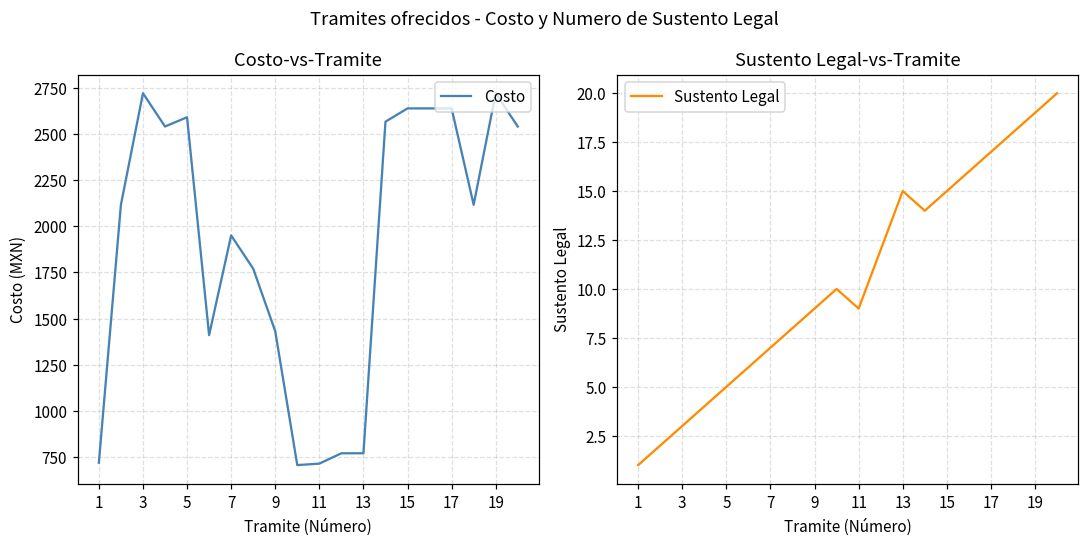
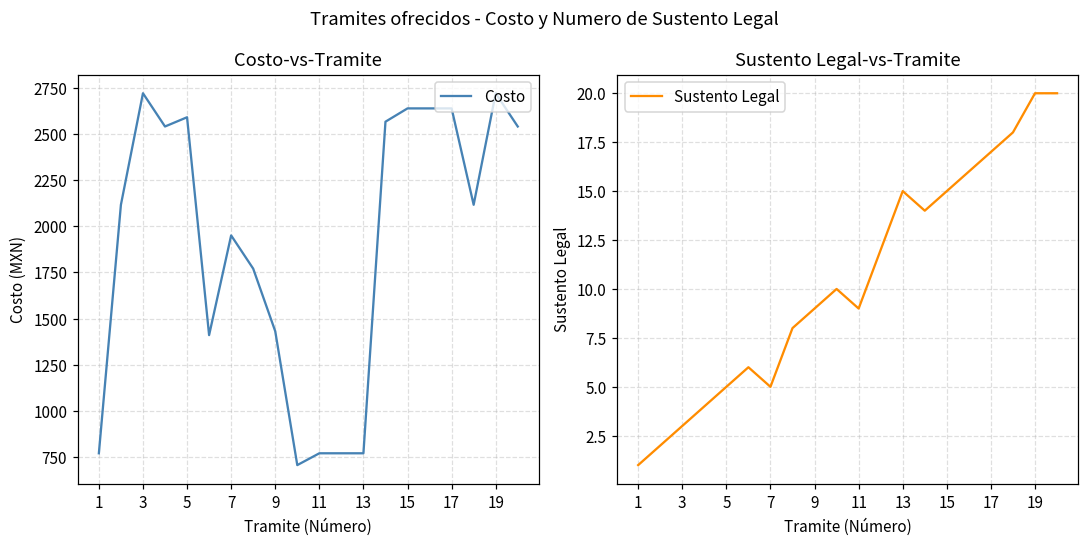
Costo-vs-Tramite, 1: 720 -> 770
Costo-vs-Tramite, 11: 710 -> 770
Sustento Legal-vs-Tramite, 7: 7 -> 5
Sustento Legal-vs-Tramite, 19: 19 -> 20
